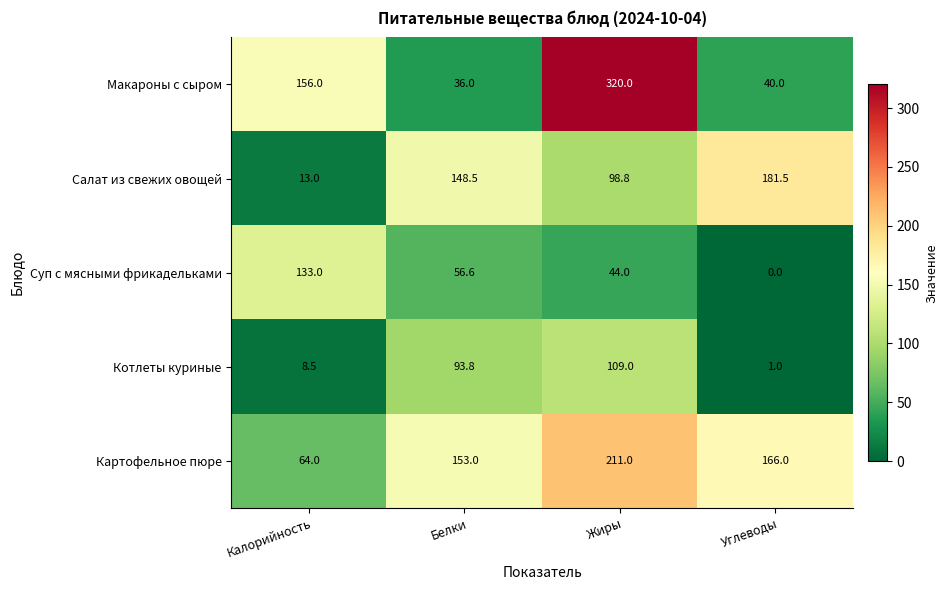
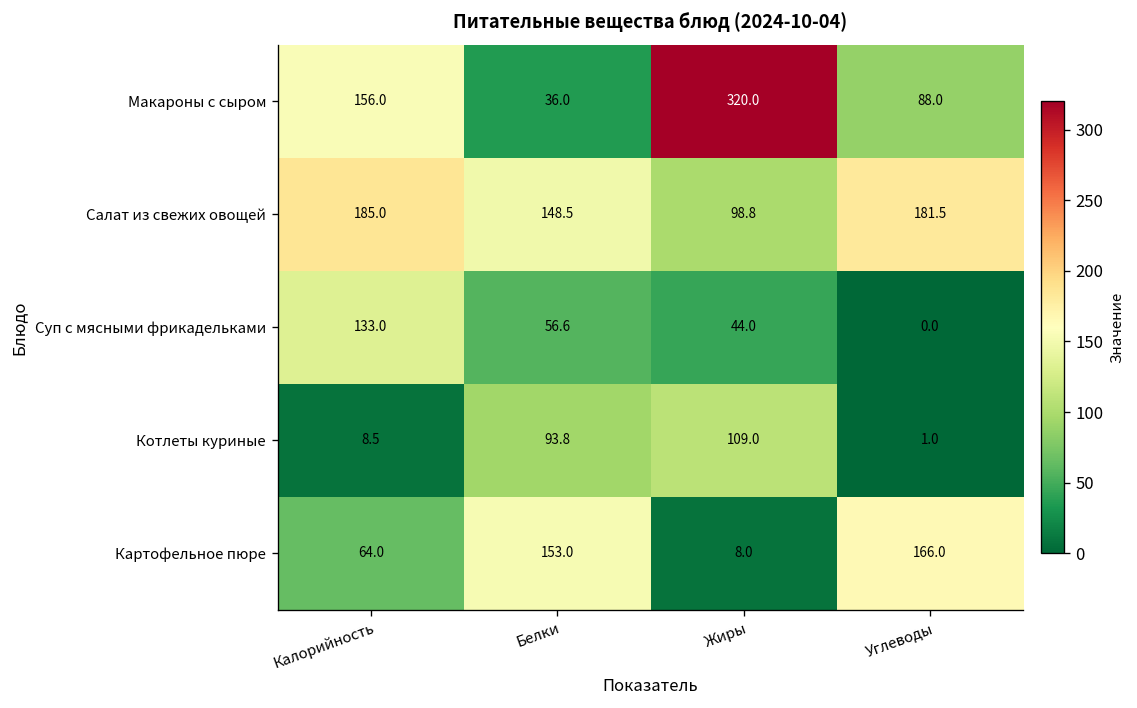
Макароны с сыром, Углеводы: 40.0 -> 88.0
Салат из свежих овощей, Калорийность: 13.0 -> 185.0
Картофельное пюре, Жиры: 211.0 -> 8.0
